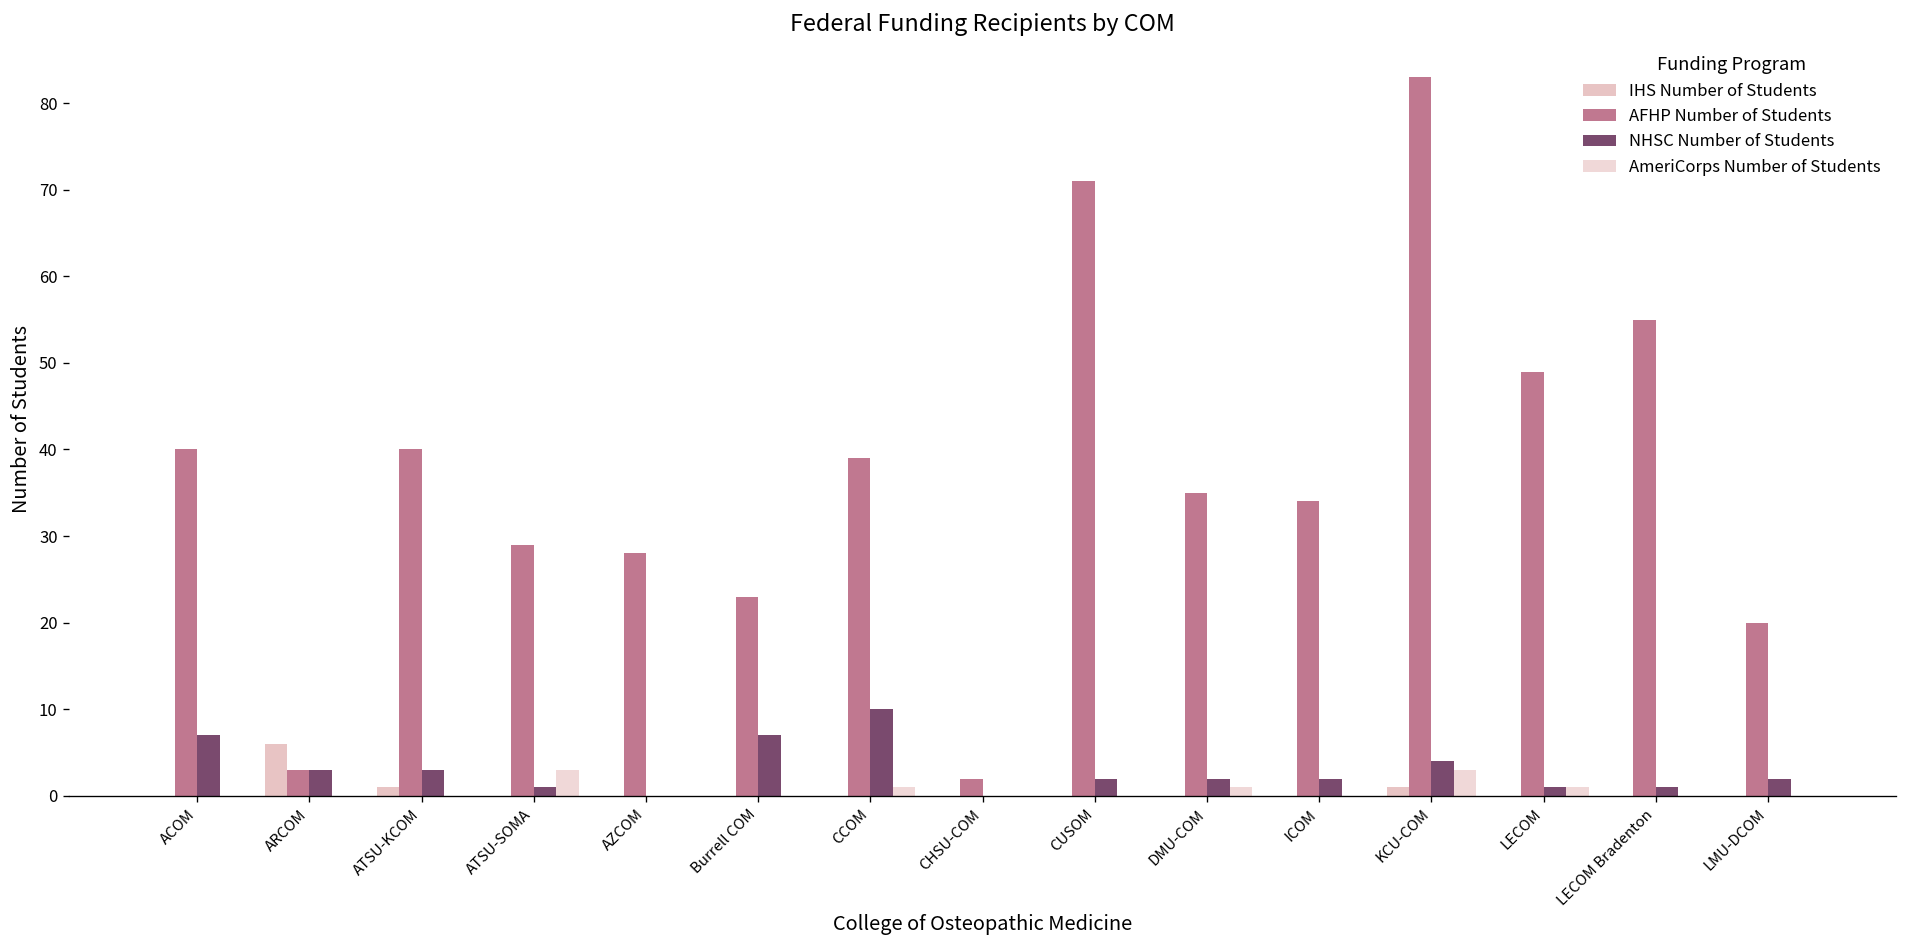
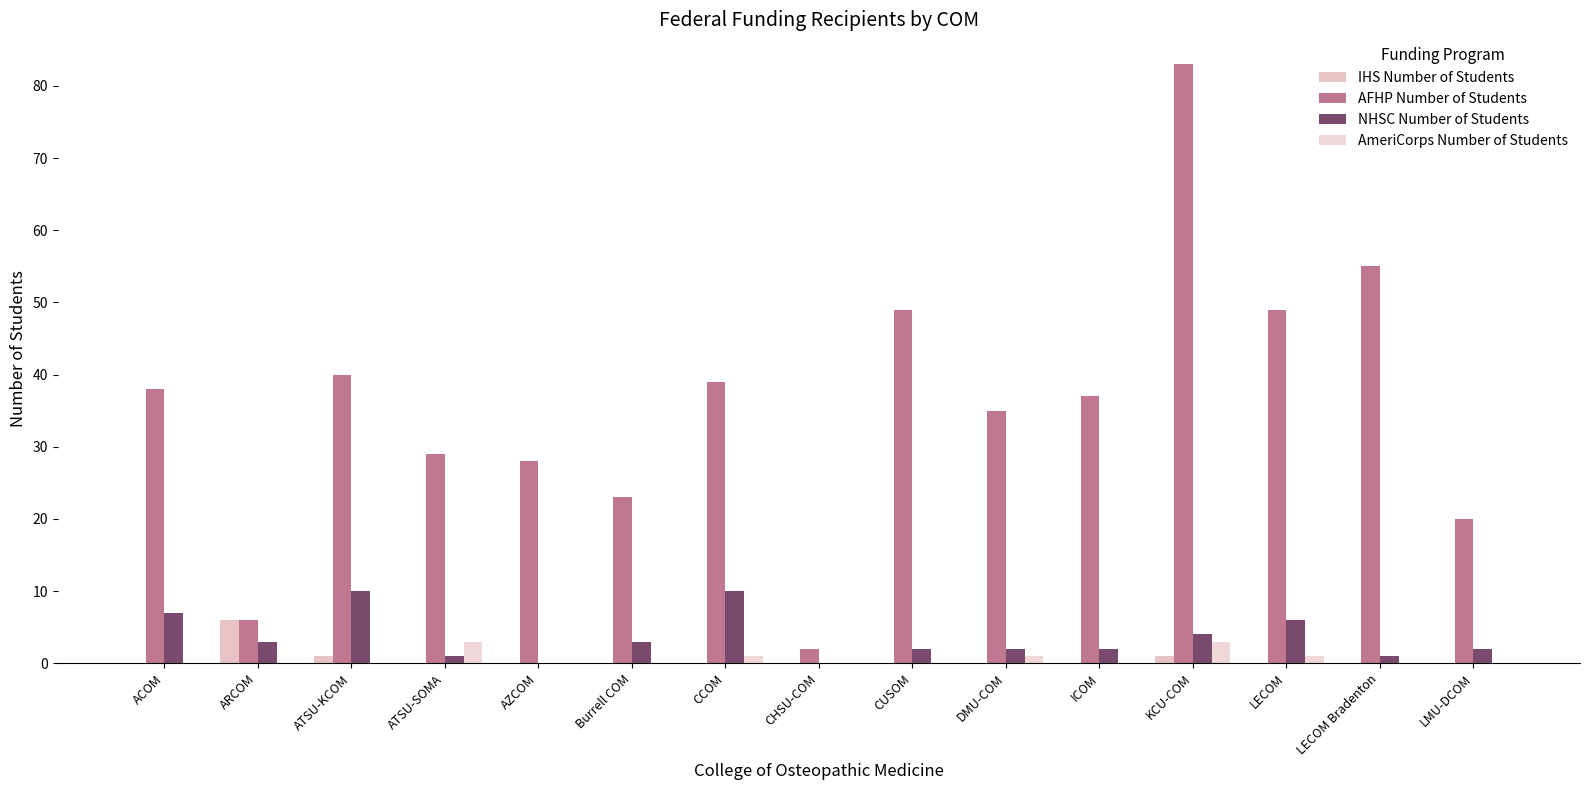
AFHP Number of Students, ACOM: 40 -> 38
AFHP Number of Students, ARCOM: 3 -> 6
NHSC Number of Students, ATSU-KCOM: 3 -> 10
NHSC Number of Students, Burrell COM: 7 -> 3
AFHP Number of Students, CUSOM: 71 -> 49
AFHP Number of Students, ICOM: 34 -> 37
NHSC Number of Students, LECOM: 1 -> 6
